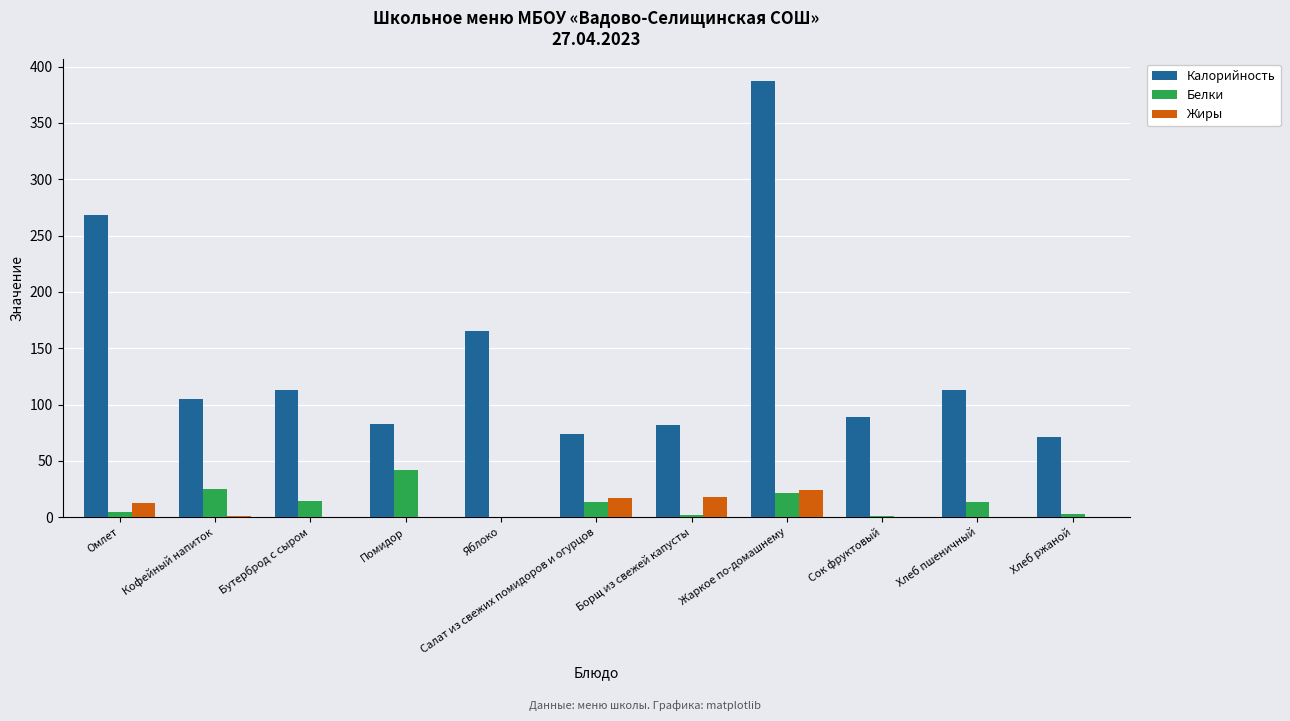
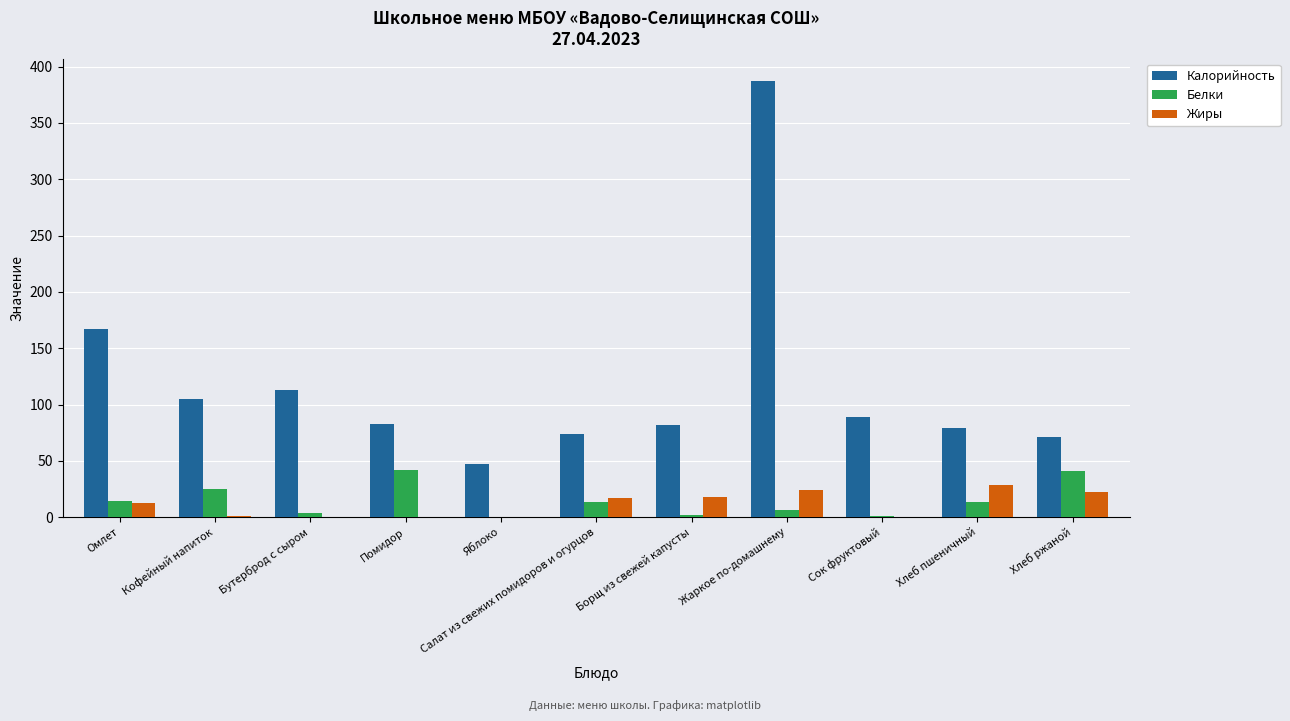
Калорийность, Омлет: 268 -> 167
Белки, Омлет: 4 -> 14
Белки, Бутерброд с сыром: 15 -> 4
Калорийность, Яблоко: 166 -> 47
Белки, Жаркое по-домашнему: 21 -> 6
Калорийность, Хлеб пшеничный: 113 -> 79
Жиры, Хлеб пшеничный: 0 -> 28
Белки, Хлеб ржаной: 3 -> 41
Жиры, Хлеб ржаной: 1 -> 23
